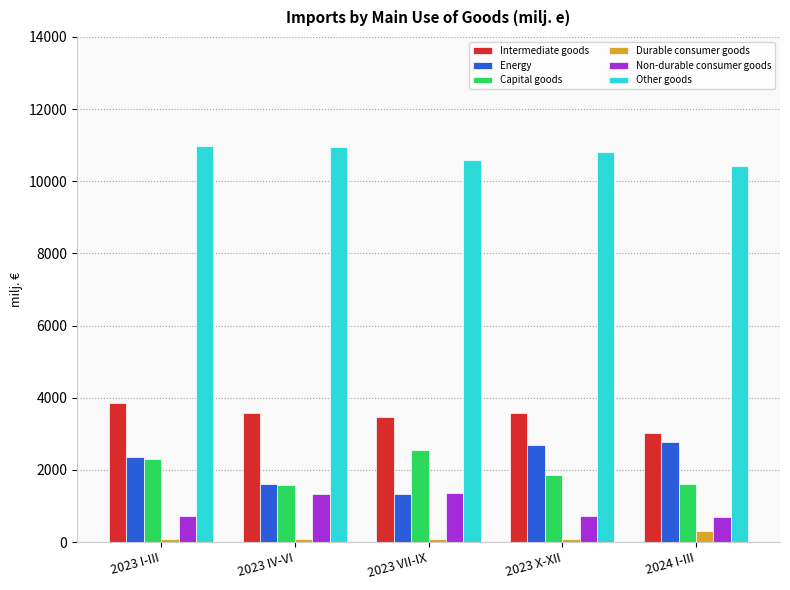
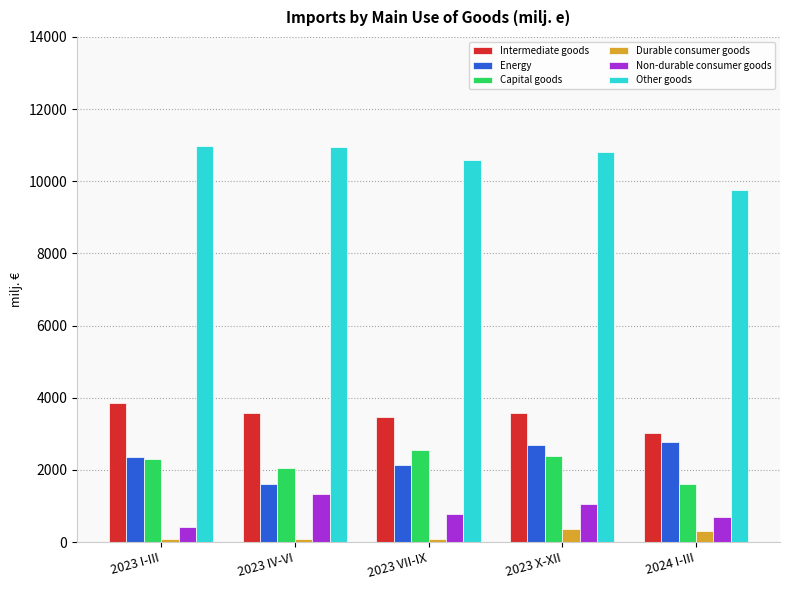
Non-durable consumer goods, 2023 I-III: 700 -> 400
Capital goods, 2023 IV-VI: 1600 -> 2100
Energy, 2023 VII-IX: 1300 -> 2100
Non-durable consumer goods, 2023 VII-IX: 1400 -> 800
Capital goods, 2023 X-XII: 1900 -> 2400
Durable consumer goods, 2023 X-XII: 100 -> 400
Non-durable consumer goods, 2023 X-XII: 700 -> 1100
Other goods, 2024 I-III: 10400 -> 9800
